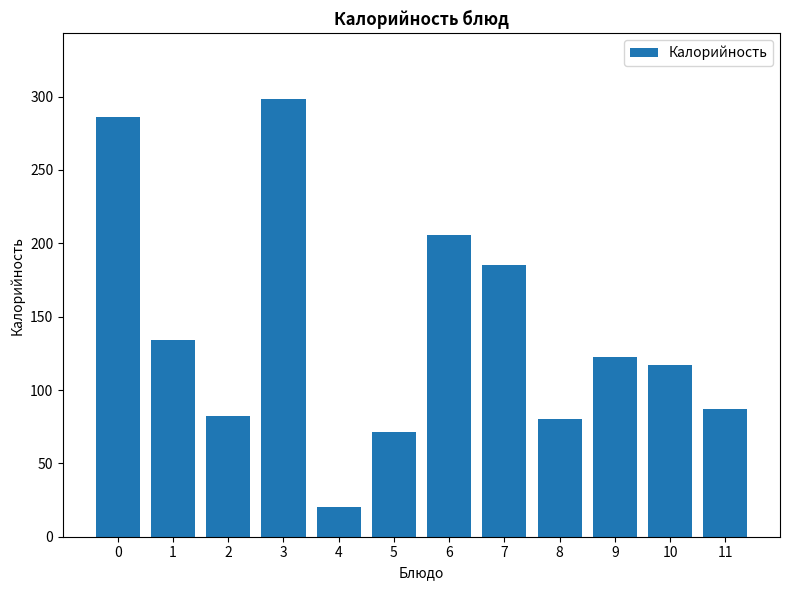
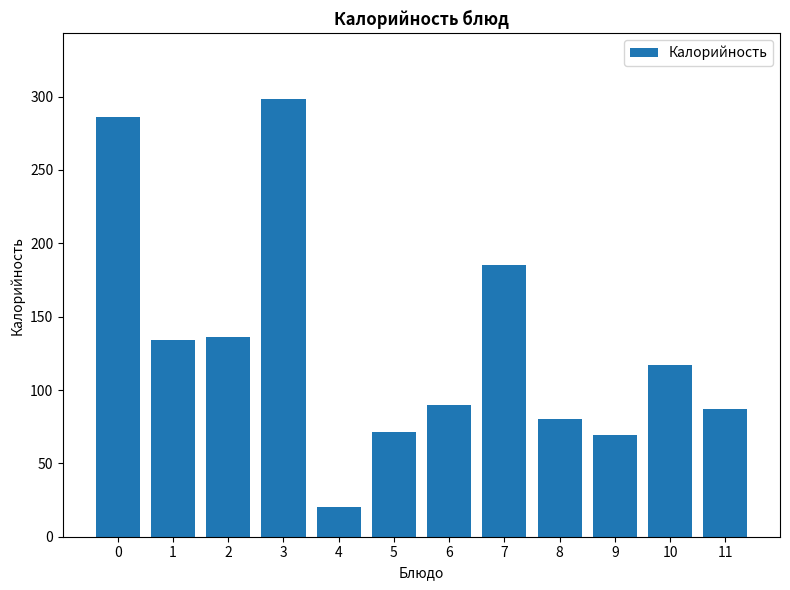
2: 82 -> 136
6: 206 -> 90
9: 123 -> 70
